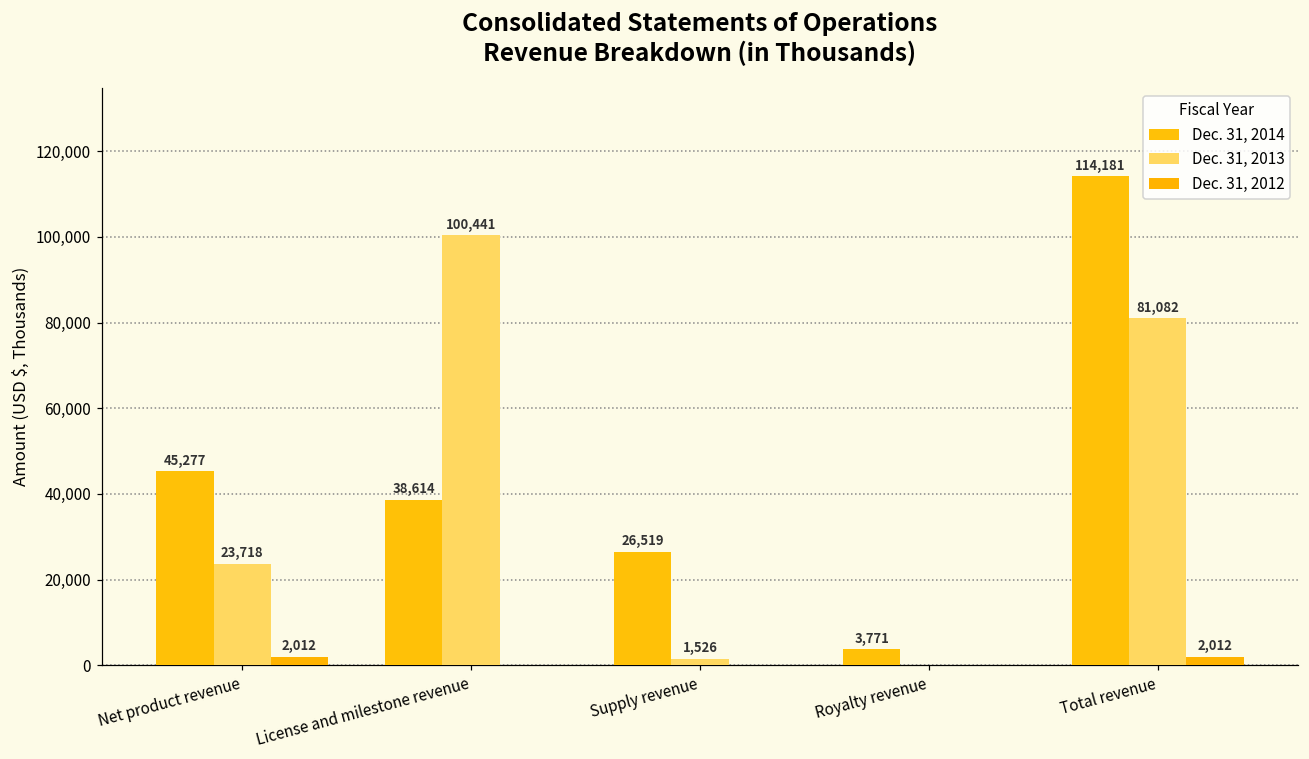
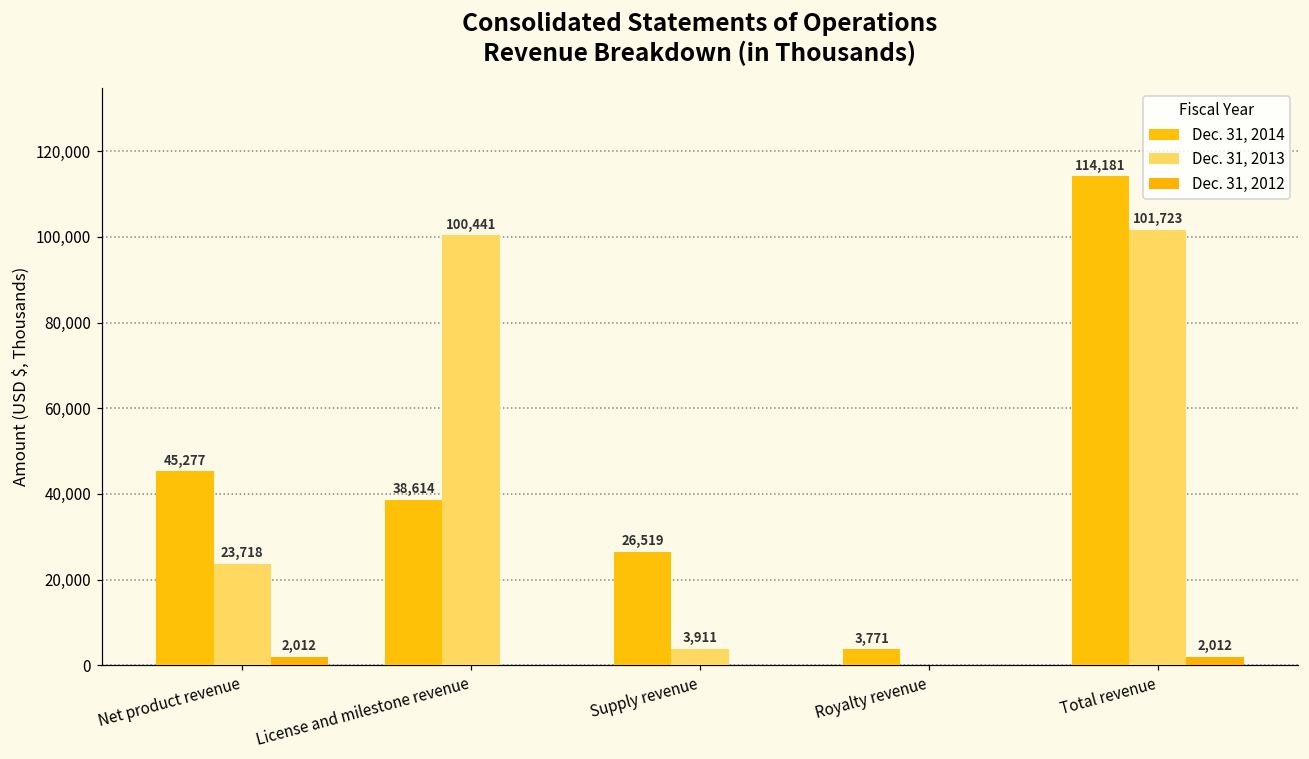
Dec. 31, 2013, Supply revenue: 1,526 -> 3,911
Dec. 31, 2013, Total revenue: 81,082 -> 101,723
